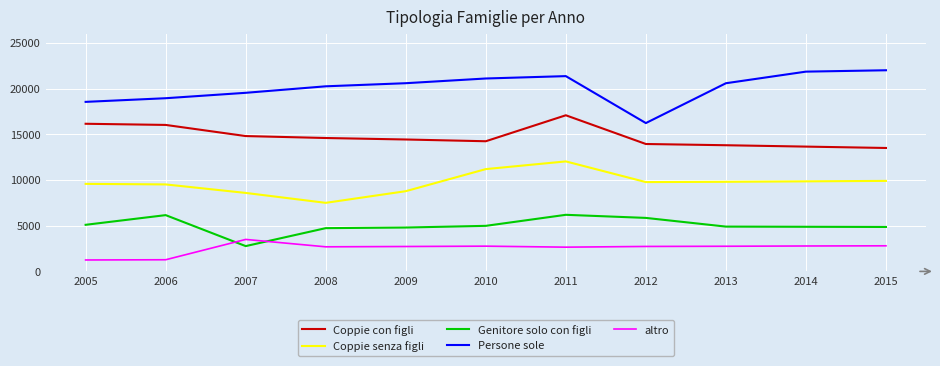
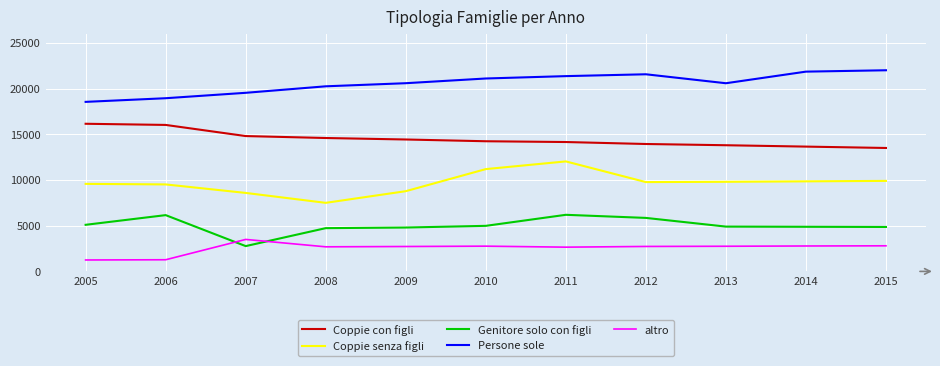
Coppie con figli, 2011: 17000 -> 14000
Persone sole, 2012: 16000 -> 22000
